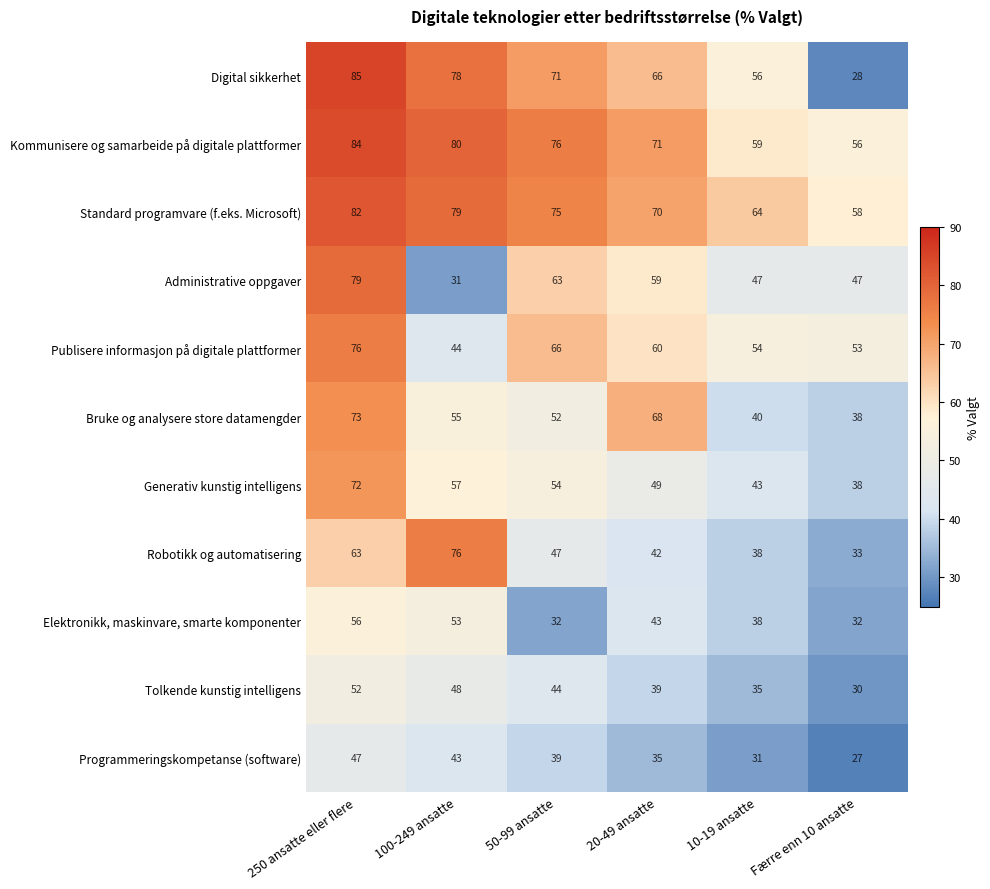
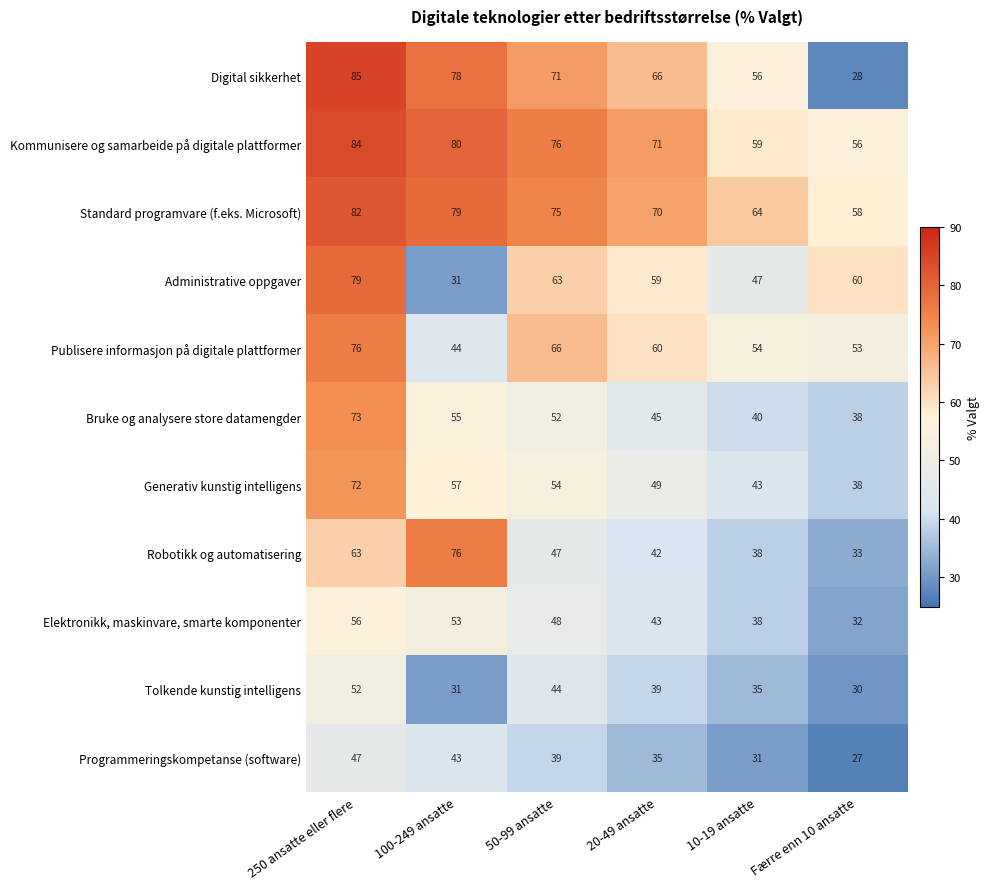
Administrative oppgaver, Færre enn 10 ansatte: 47 -> 60
Bruke og analysere store datamengder, 20-49 ansatte: 68 -> 45
Elektronikk, maskinvare, smarte komponenter, 50-99 ansatte: 32 -> 48
Tolkende kunstig intelligens, 100-249 ansatte: 48 -> 31
